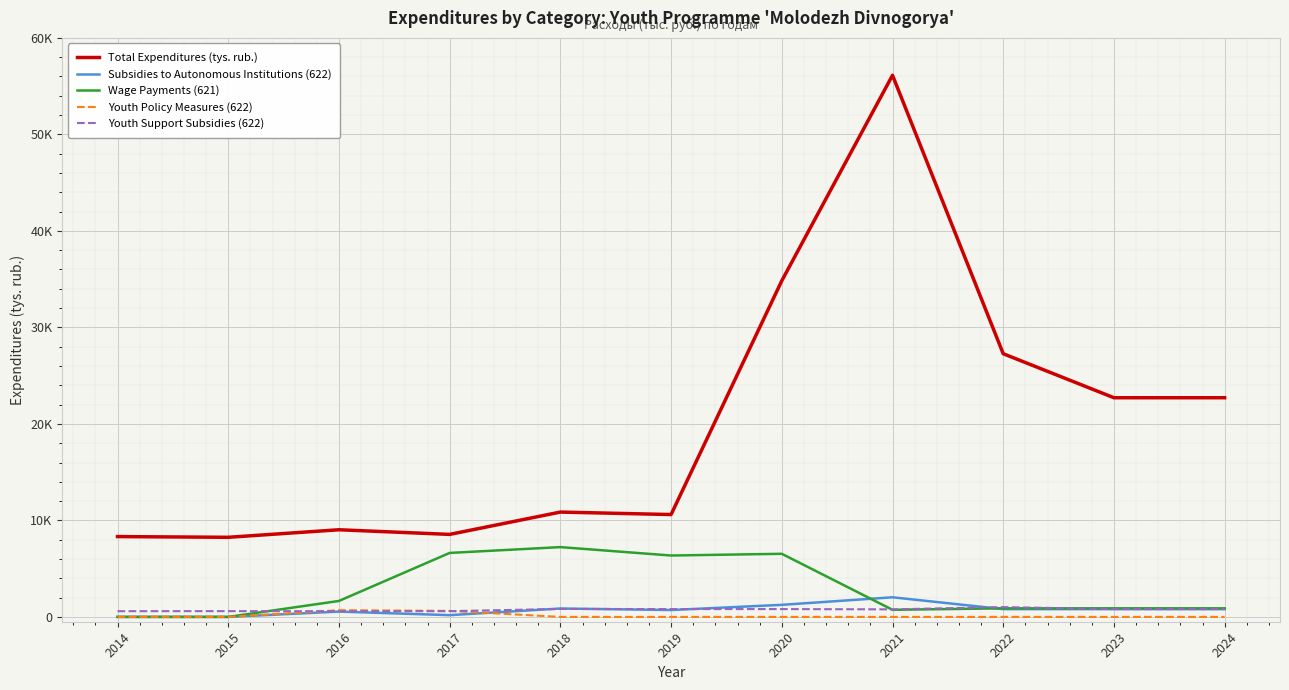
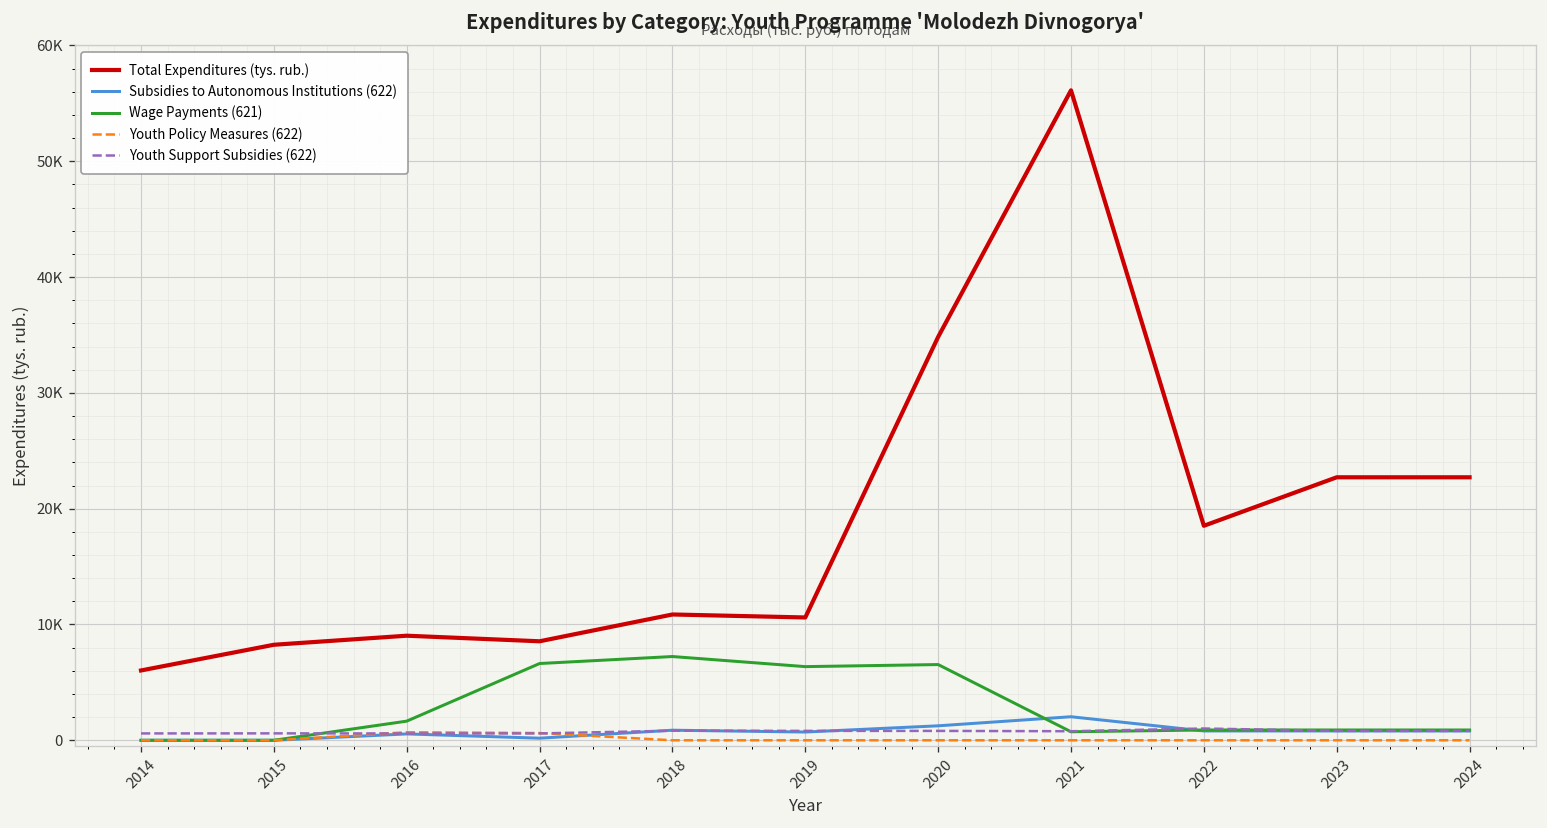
Total Expenditures (tys. rub.), 2014: 8000 -> 6000
Total Expenditures (tys. rub.), 2022: 27000 -> 19000
